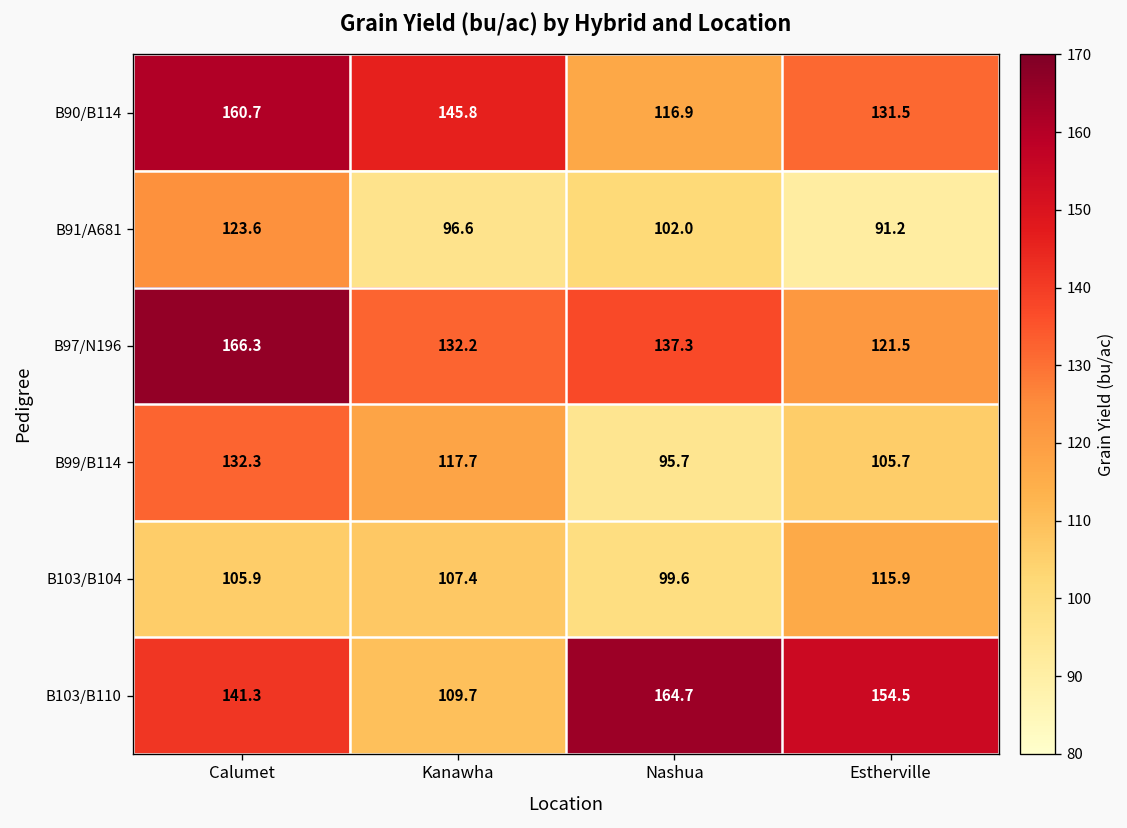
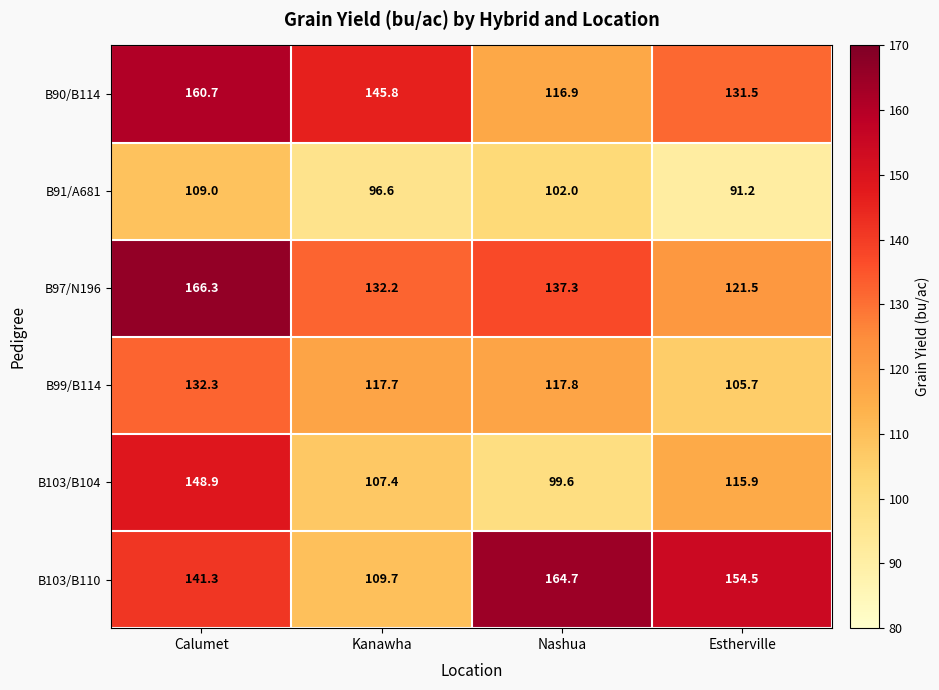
B91/A681, Calumet: 123.6 -> 109.0
B99/B114, Nashua: 95.7 -> 117.8
B103/B104, Calumet: 105.9 -> 148.9
